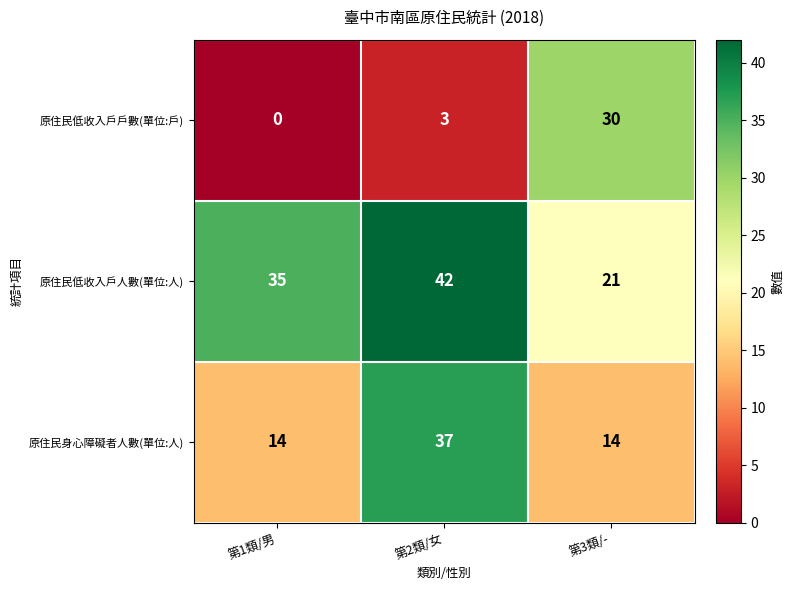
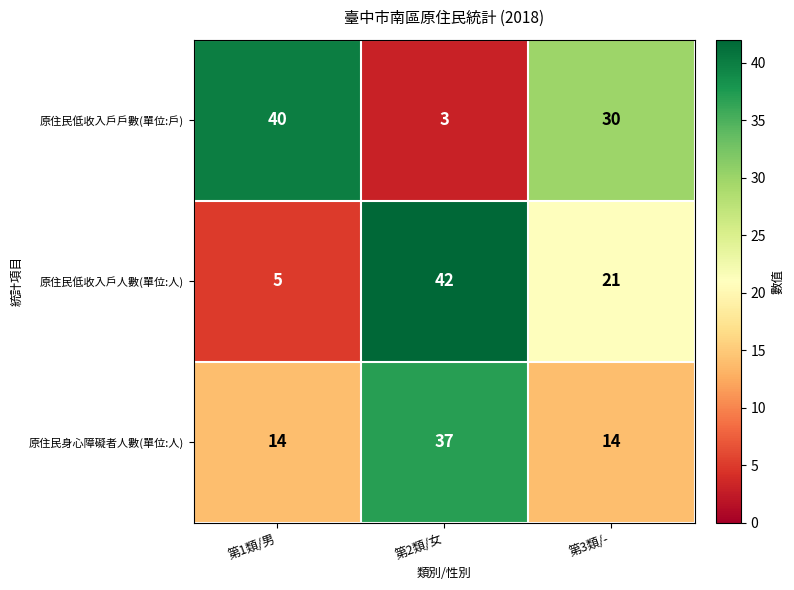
原住民低收入戶戶數(單位:戶), 第1類/男: 0 -> 40
原住民低收入戶人數(單位:人), 第1類/男: 35 -> 5
